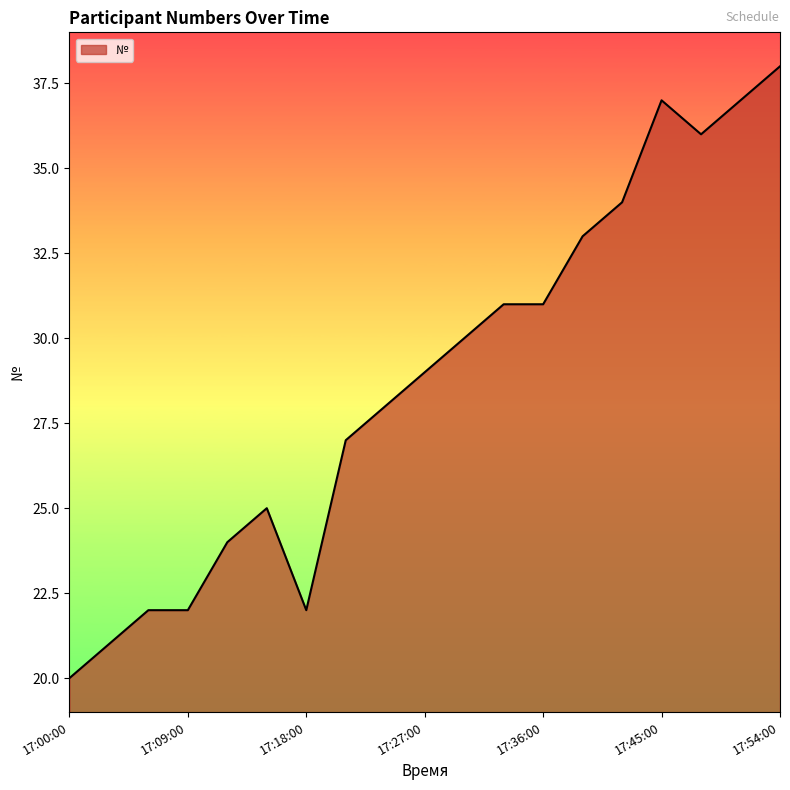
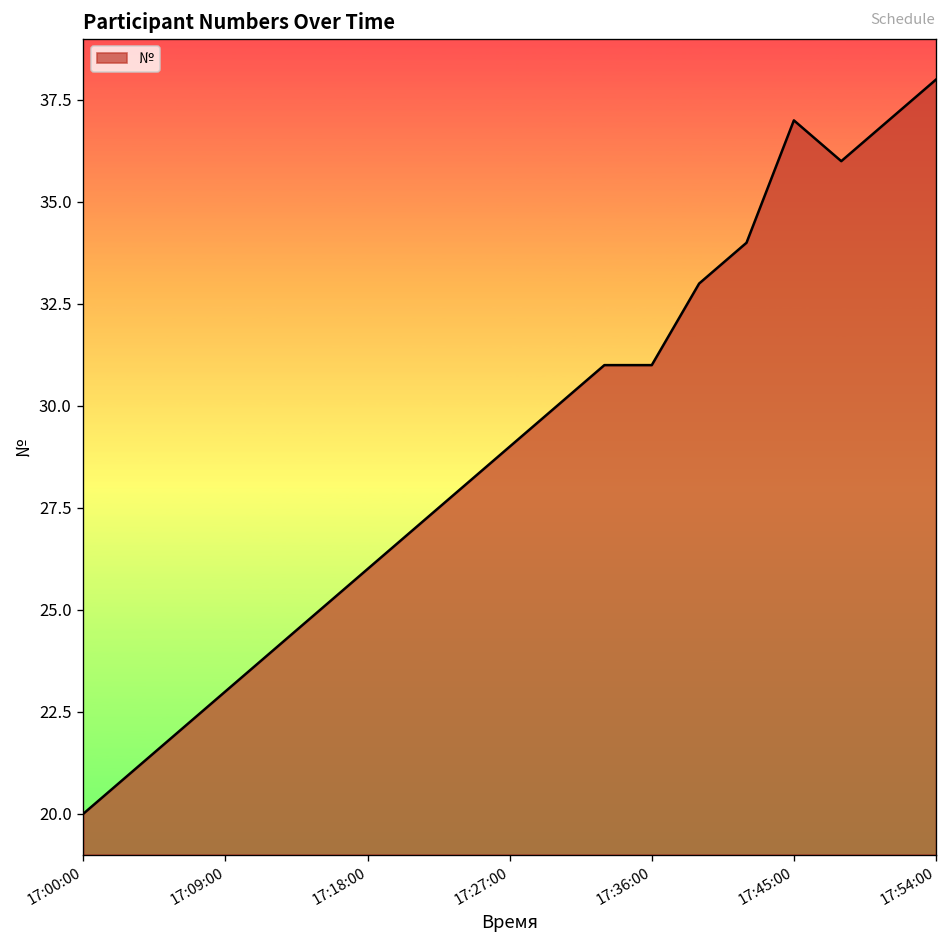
17:09:00: 22 -> 23
17:18:00: 22 -> 26
